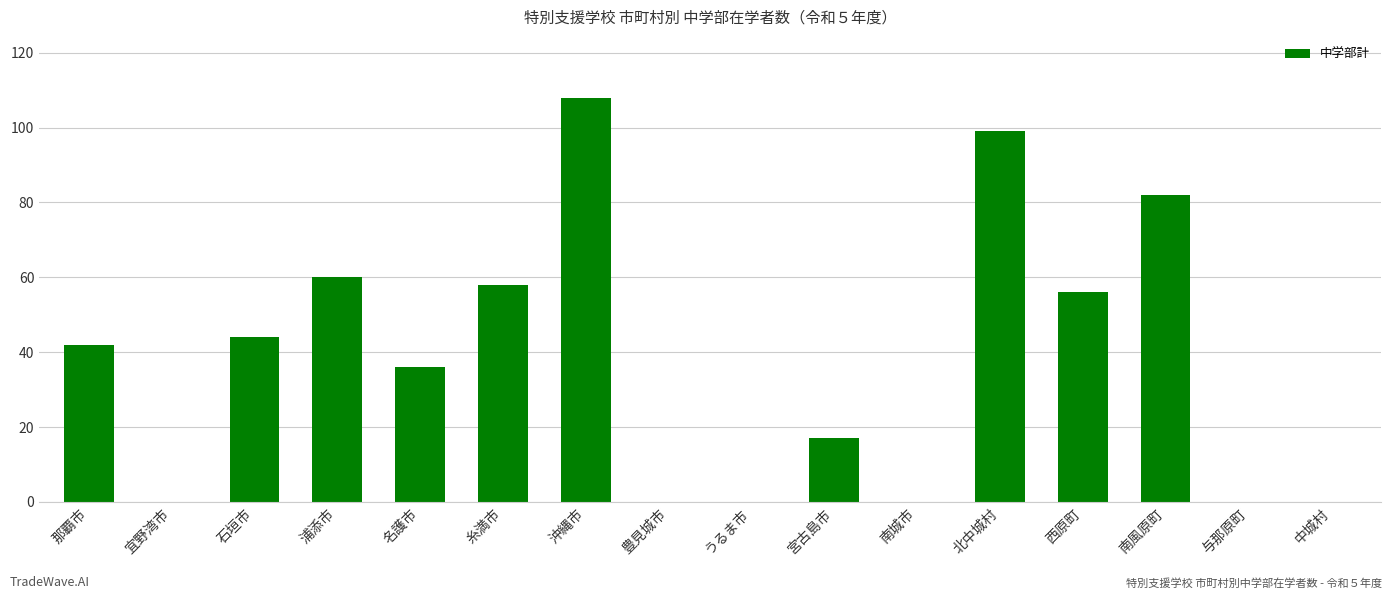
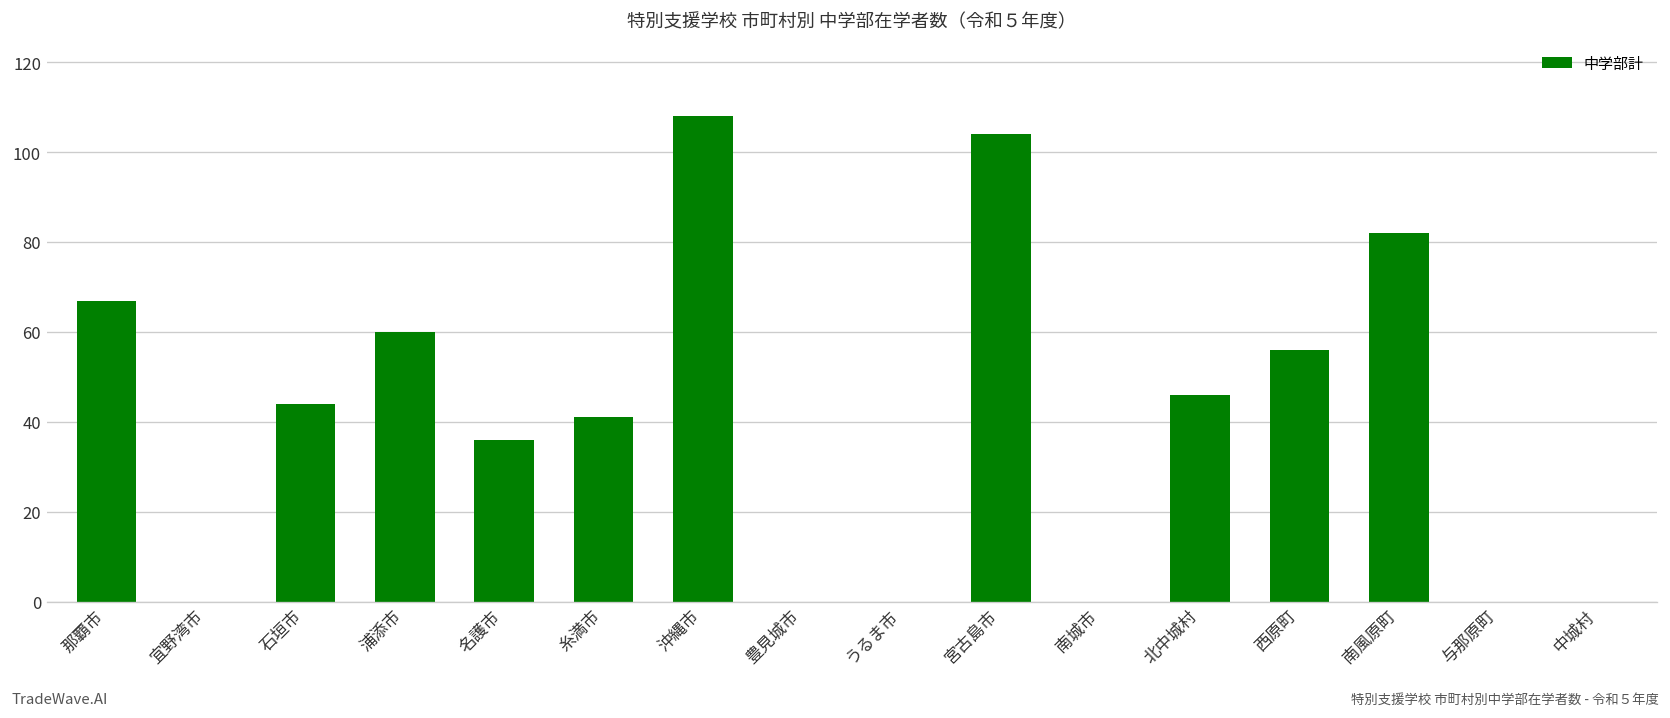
那覇市: 42 -> 67
糸満市: 58 -> 41
宮古島市: 17 -> 104
北中城村: 99 -> 46
